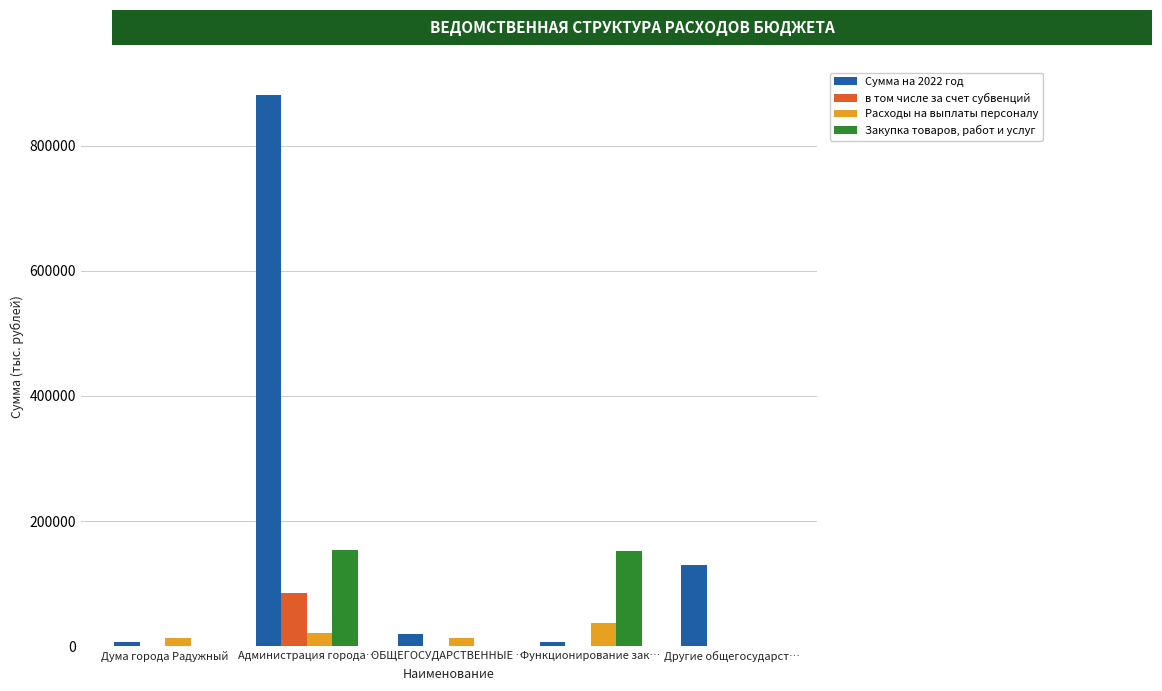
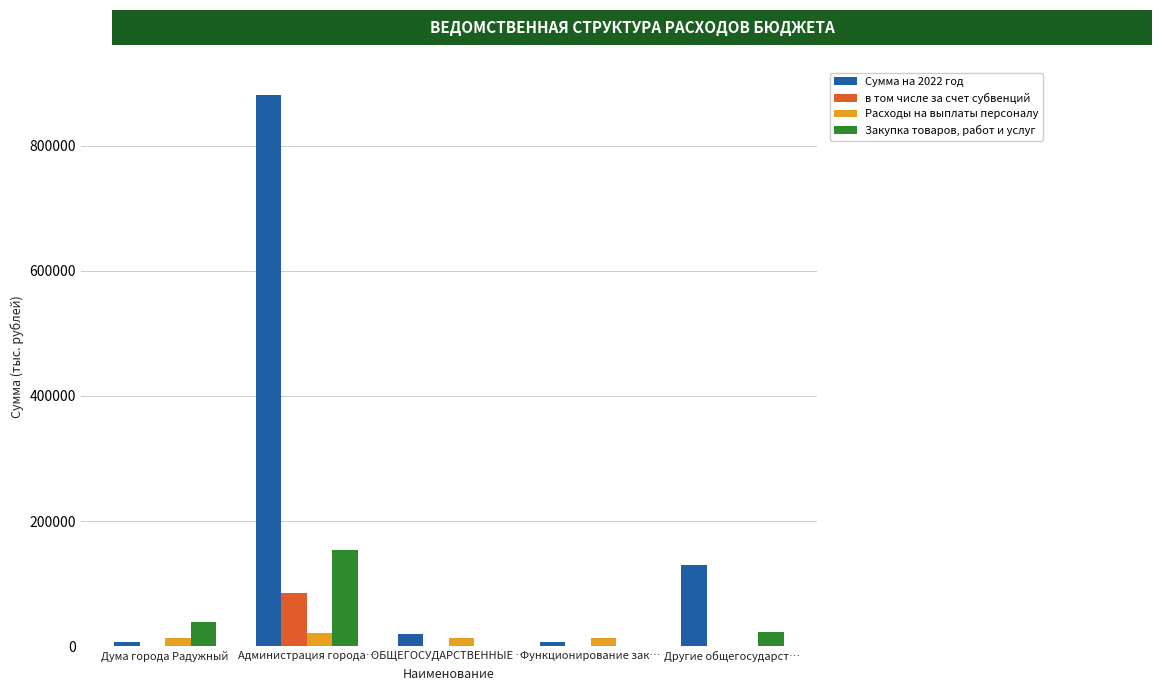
Закупка товаров, работ и услуг, Дума города Радужный: 0 -> 40000
Расходы на выплаты персоналу, Функционирование зак…: 40000 -> 10000
Закупка товаров, работ и услуг, Функционирование зак…: 150000 -> 0
Закупка товаров, работ и услуг, Другие общегосударст…: 0 -> 20000
